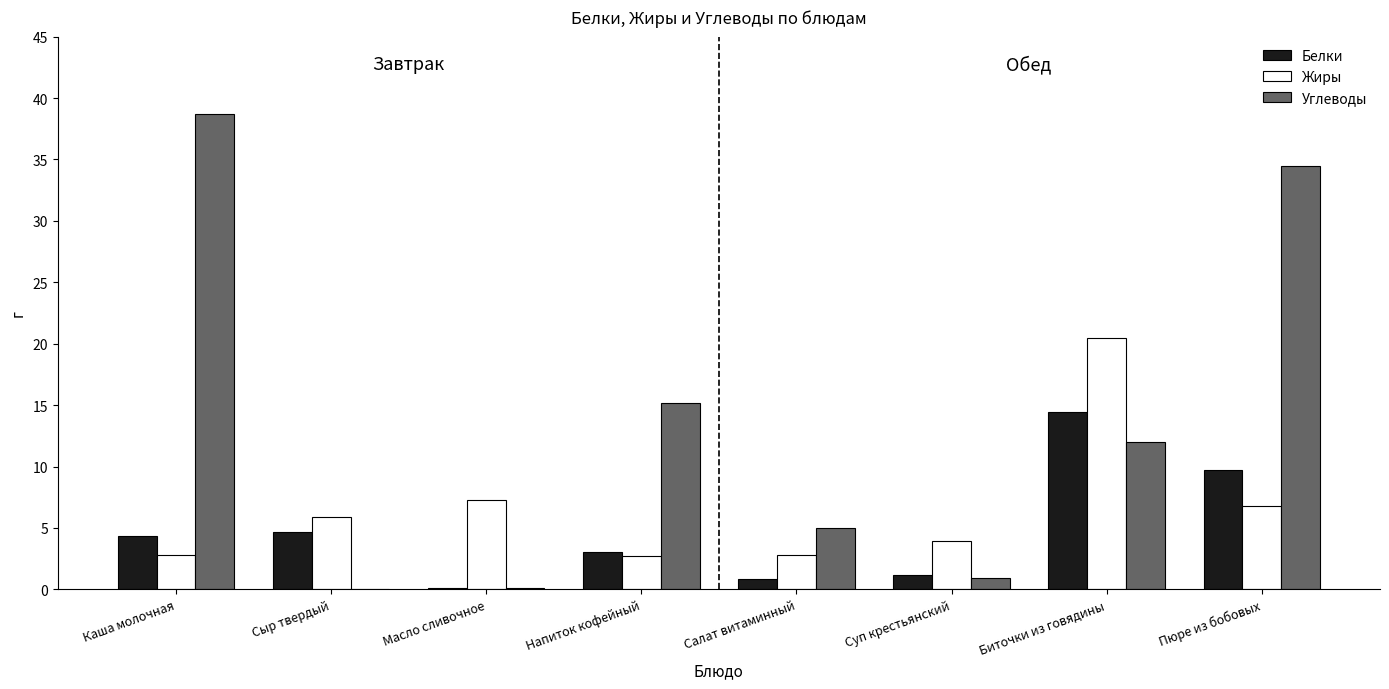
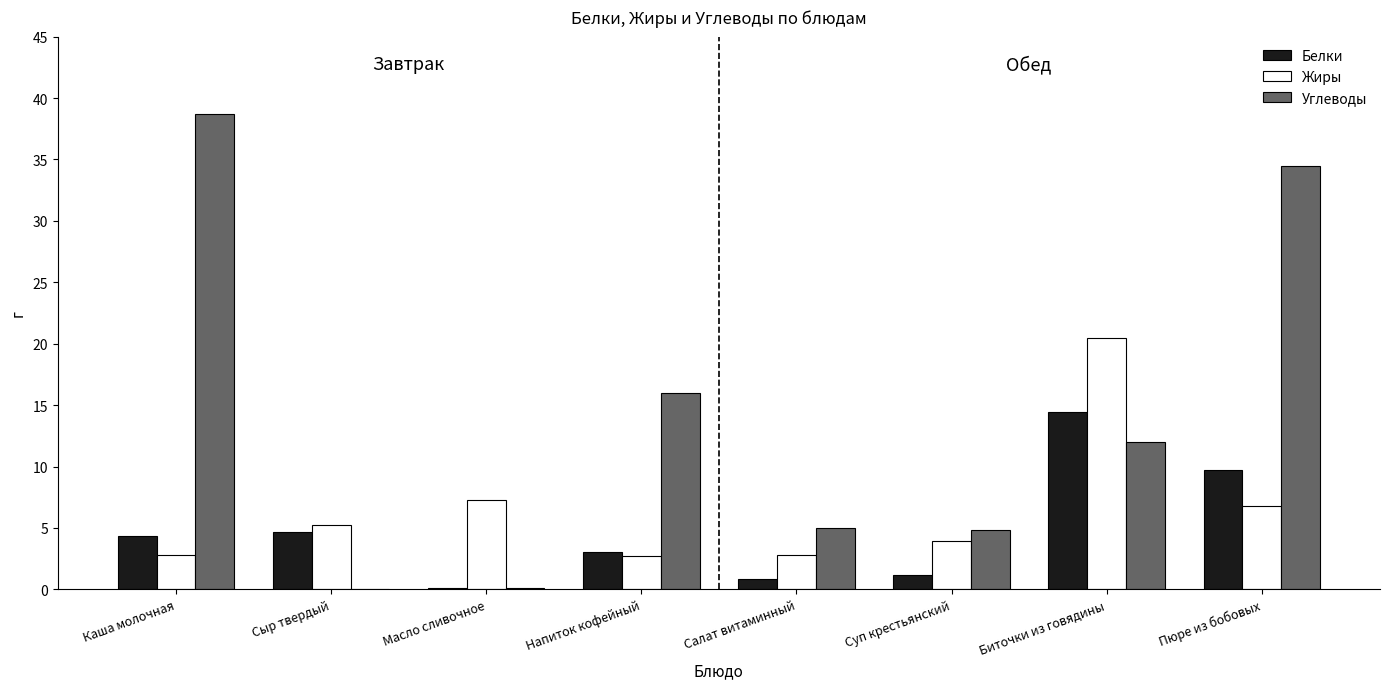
Жиры, Сыр твердый: 5.9 -> 5.2
Углеводы, Напиток кофейный: 15.2 -> 16.0
Углеводы, Суп крестьянский: 0.9 -> 4.9
